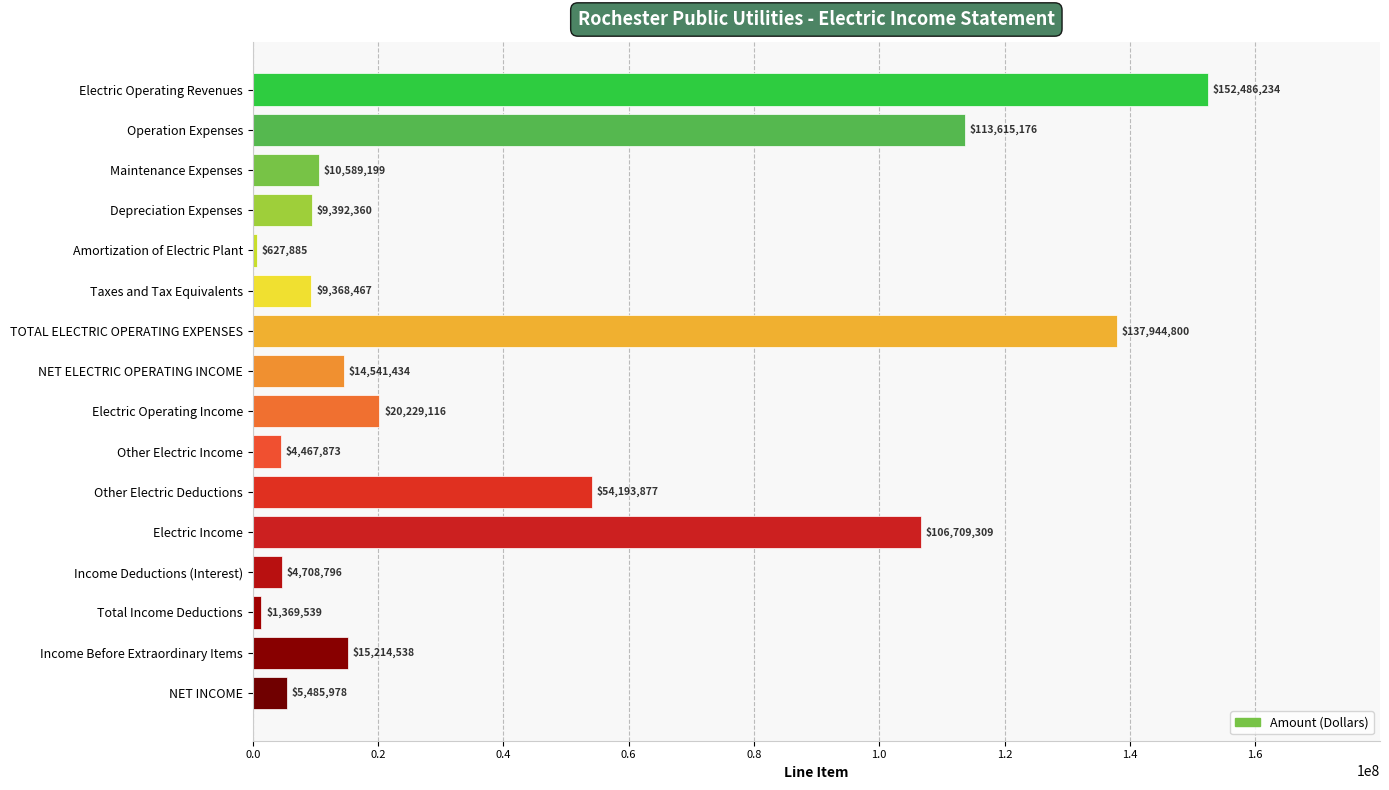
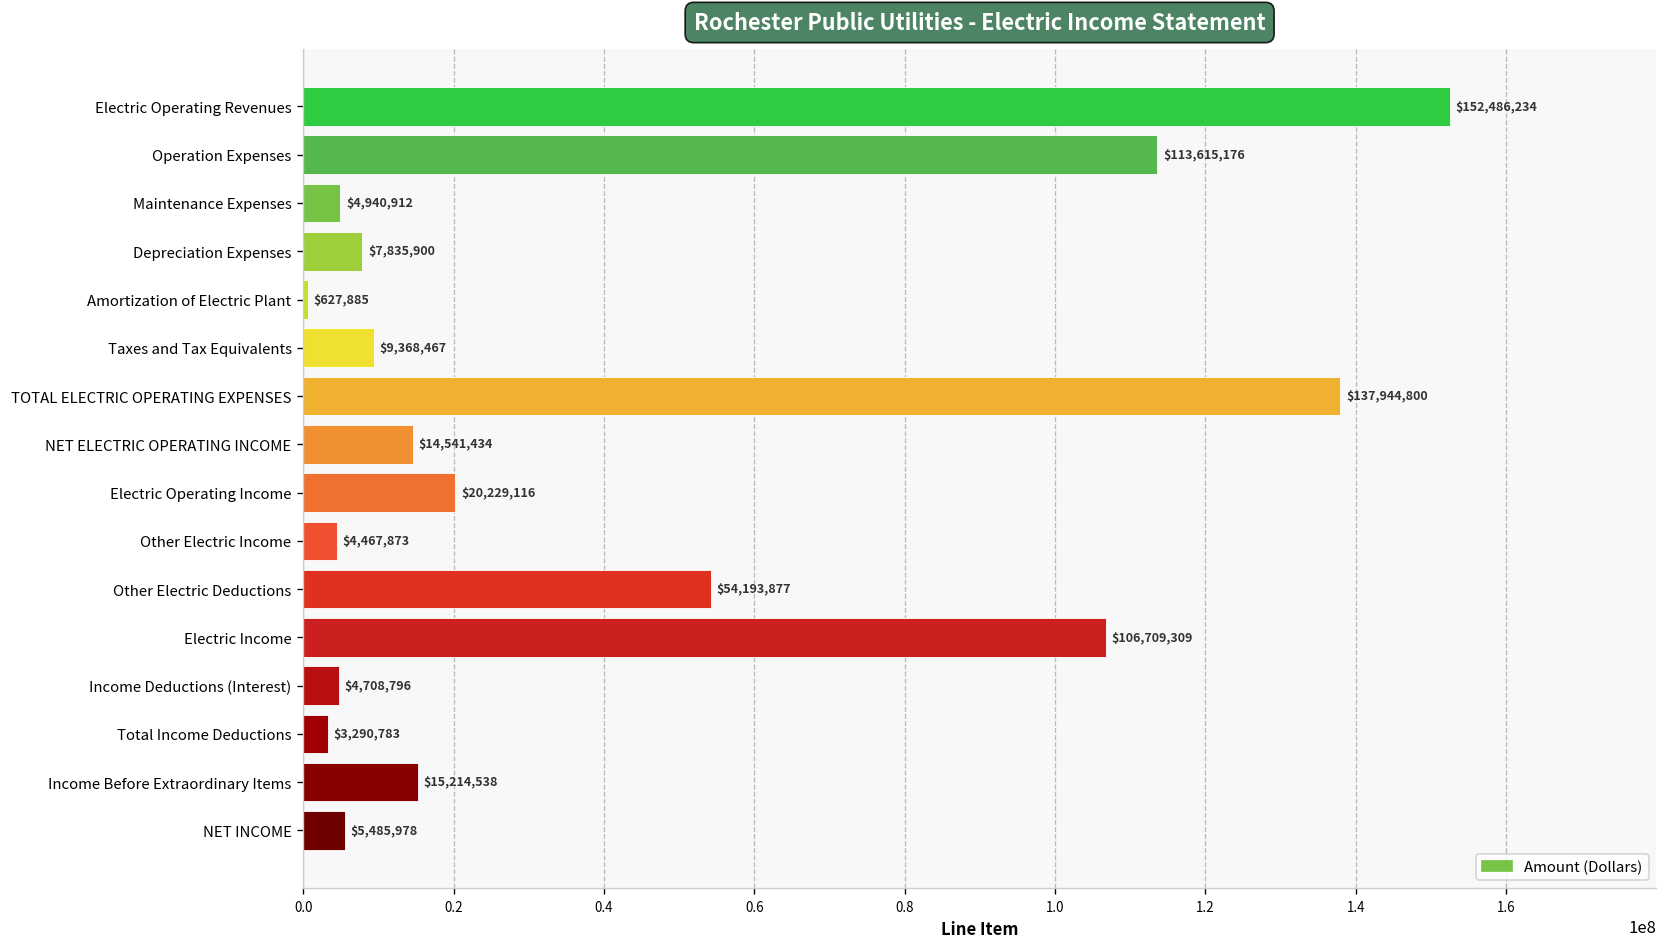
Maintenance Expenses: $10,589,199 -> $4,940,912
Depreciation Expenses: $9,392,360 -> $7,835,900
Total Income Deductions: $1,369,539 -> $3,290,783
